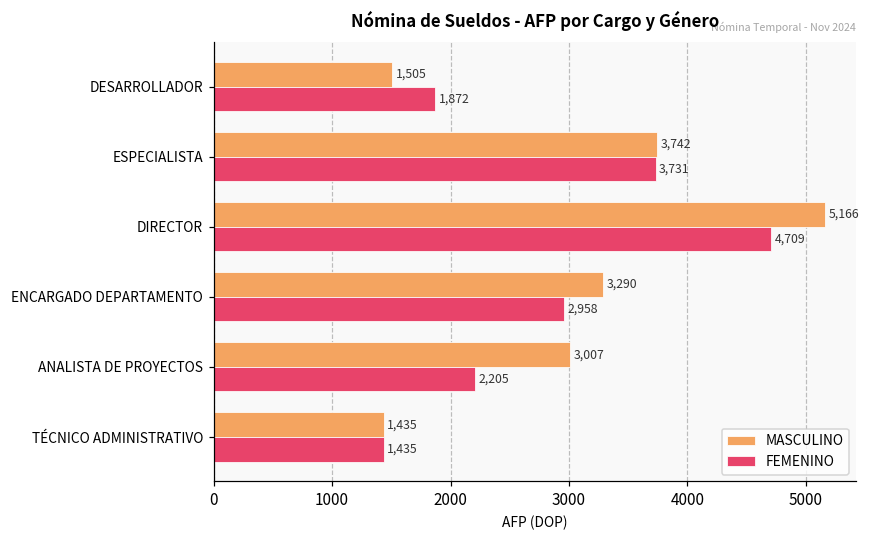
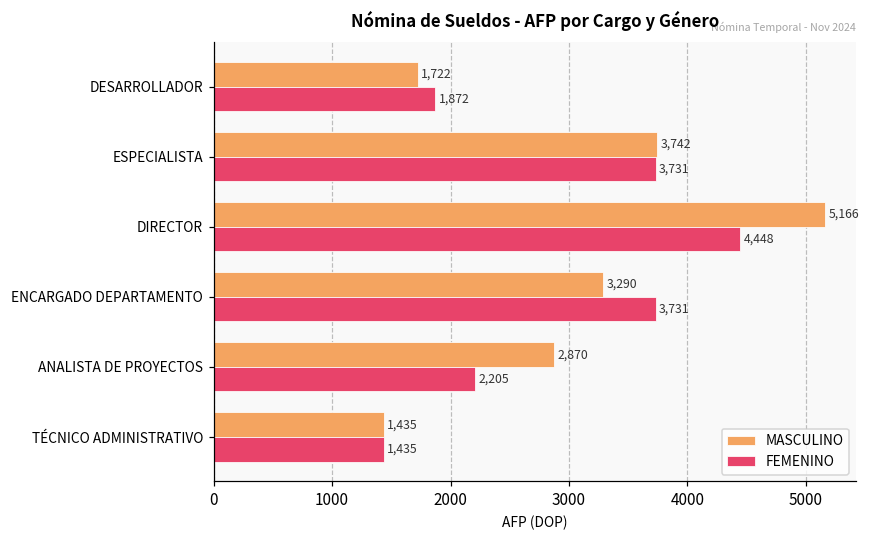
MASCULINO, DESARROLLADOR: 1,505 -> 1,722
FEMENINO, DIRECTOR: 4,709 -> 4,448
FEMENINO, ENCARGADO DEPARTAMENTO: 2,958 -> 3,731
MASCULINO, ANALISTA DE PROYECTOS: 3,007 -> 2,870
